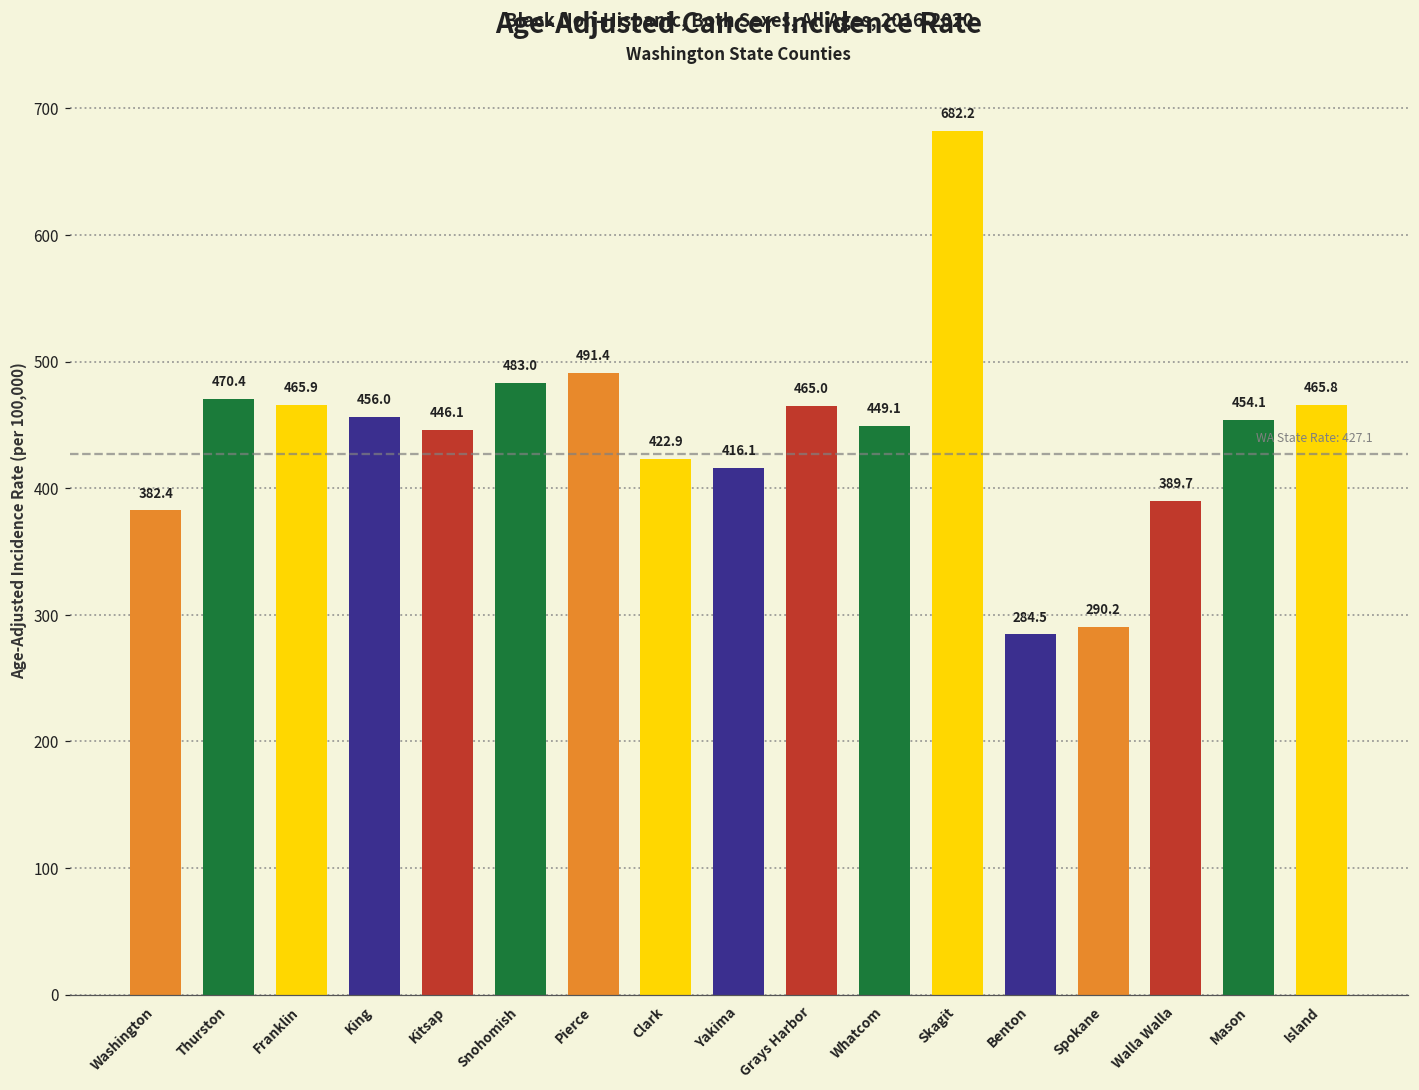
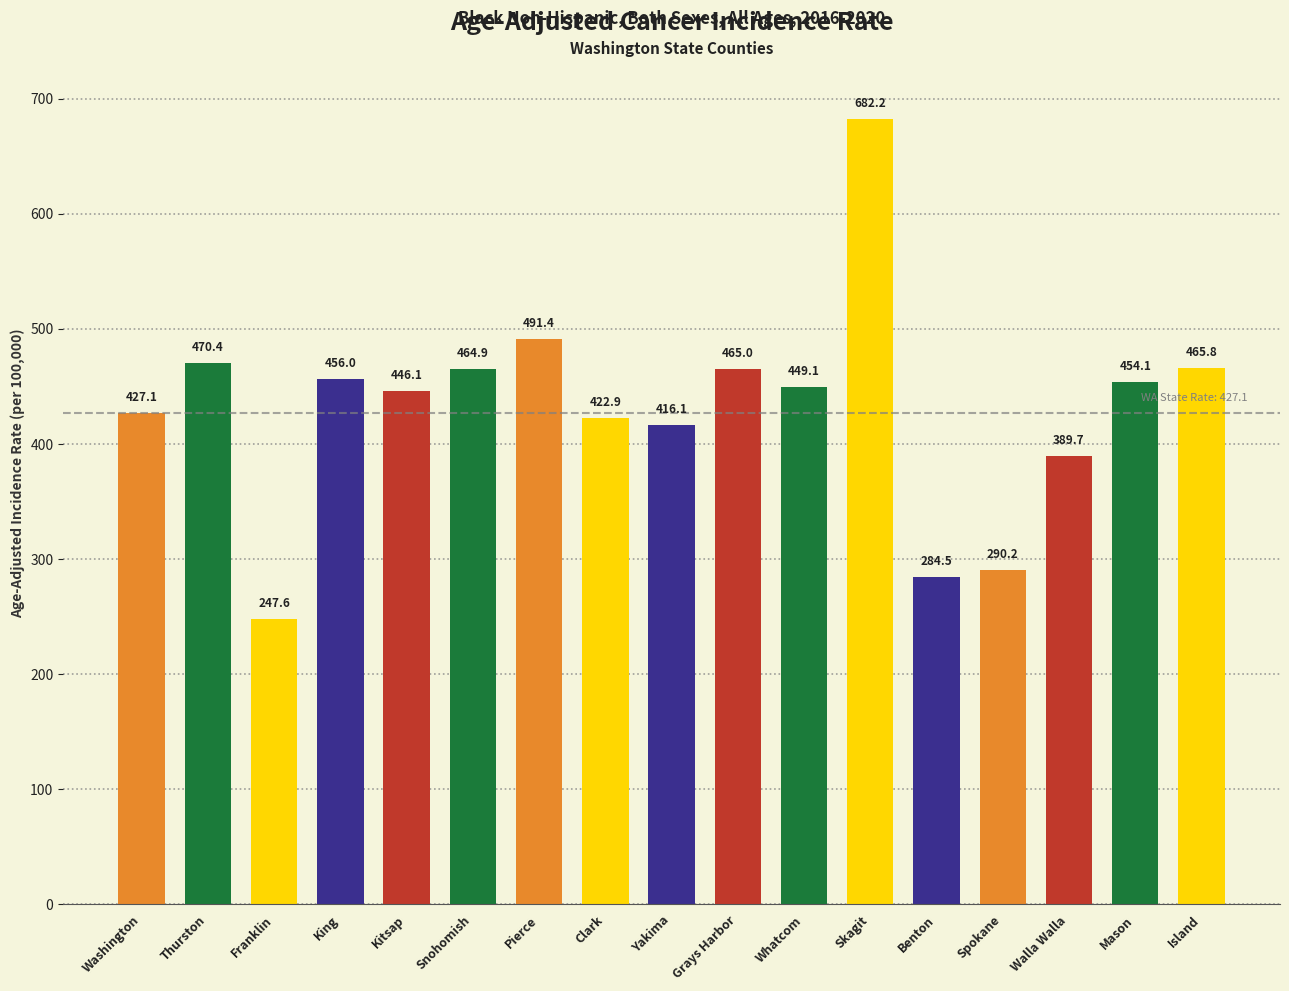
Washington: 382.4 -> 427.1
Franklin: 465.9 -> 247.6
Snohomish: 483.0 -> 464.9
